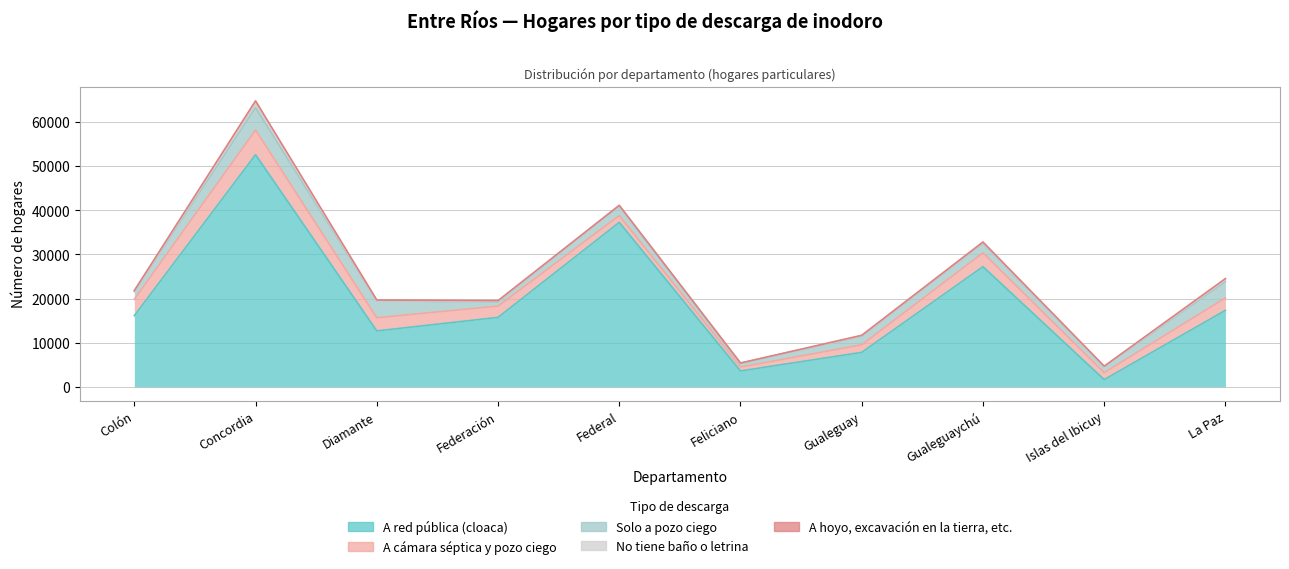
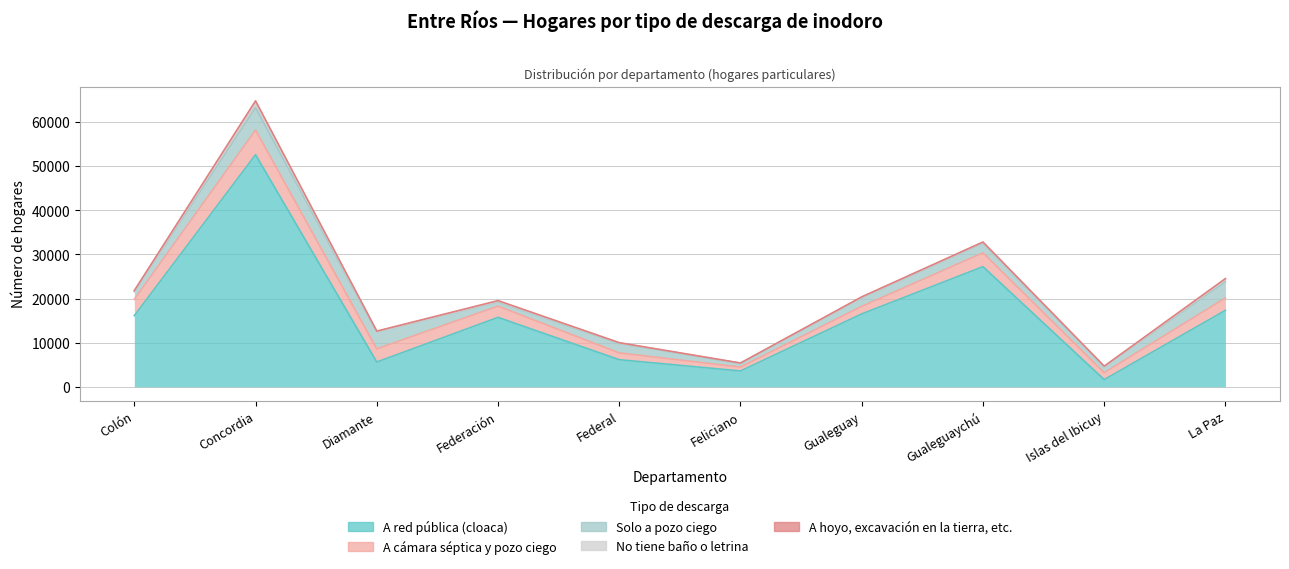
A red pública (cloaca), Diamante: 13000 -> 6000
A red pública (cloaca), Federal: 37000 -> 6000
A red pública (cloaca), Gualeguay: 8000 -> 17000
